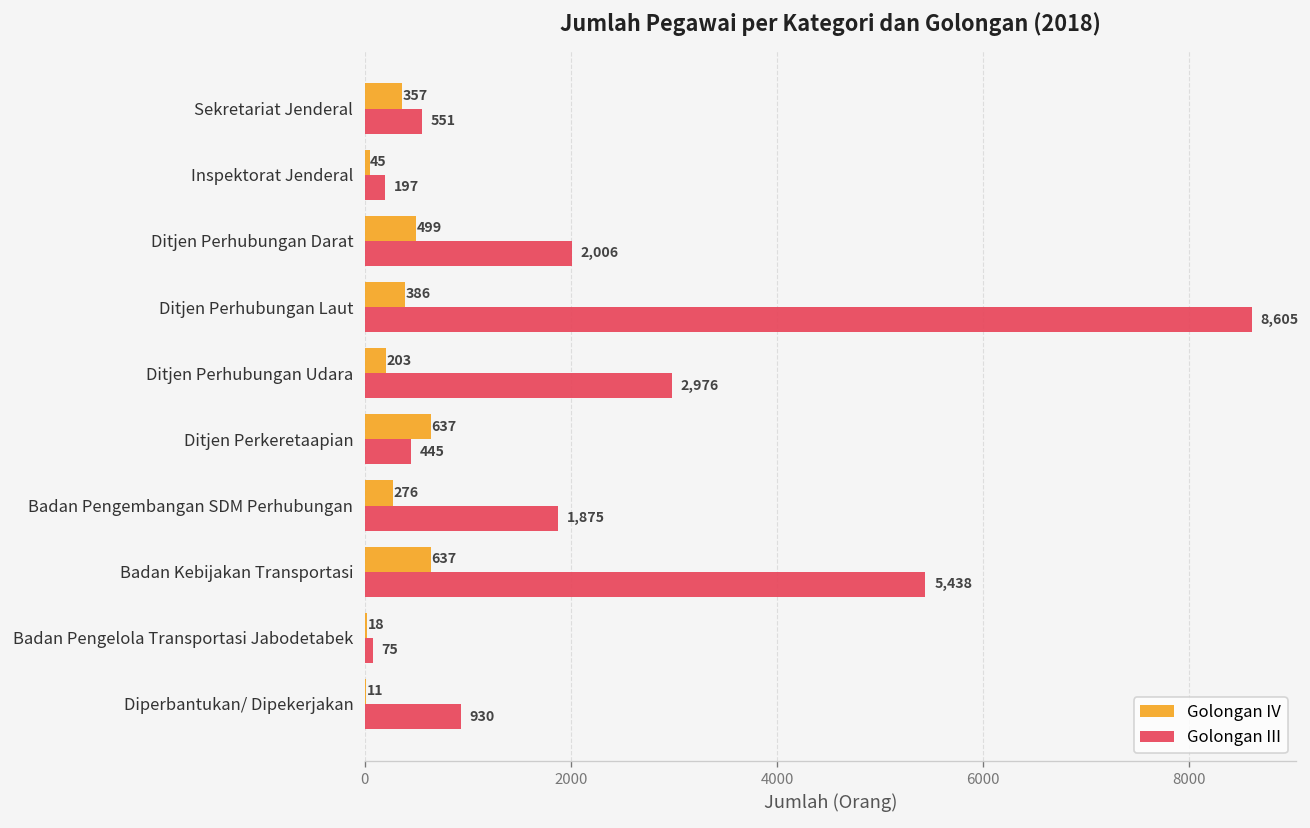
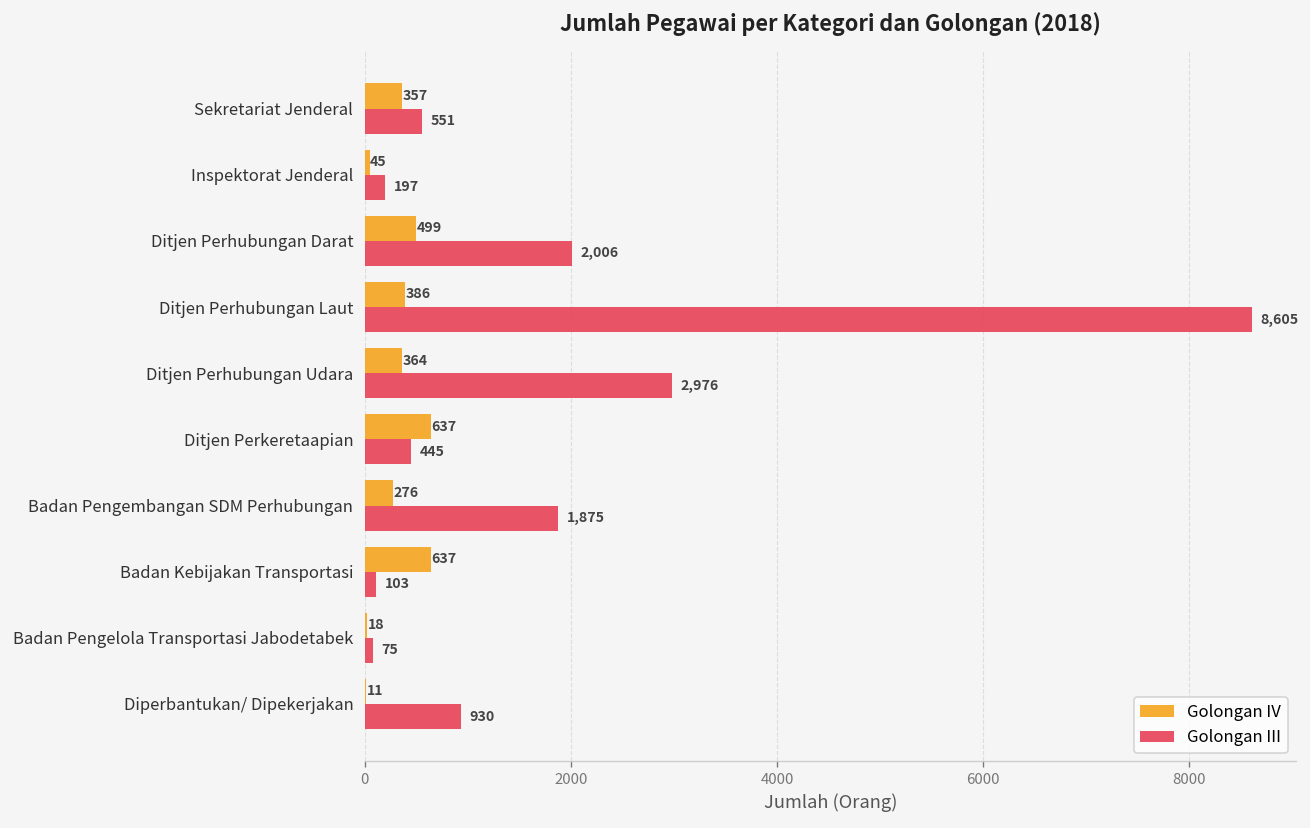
Golongan IV, Ditjen Perhubungan Udara: 203 -> 364
Golongan III, Badan Kebijakan Transportasi: 5,438 -> 103
